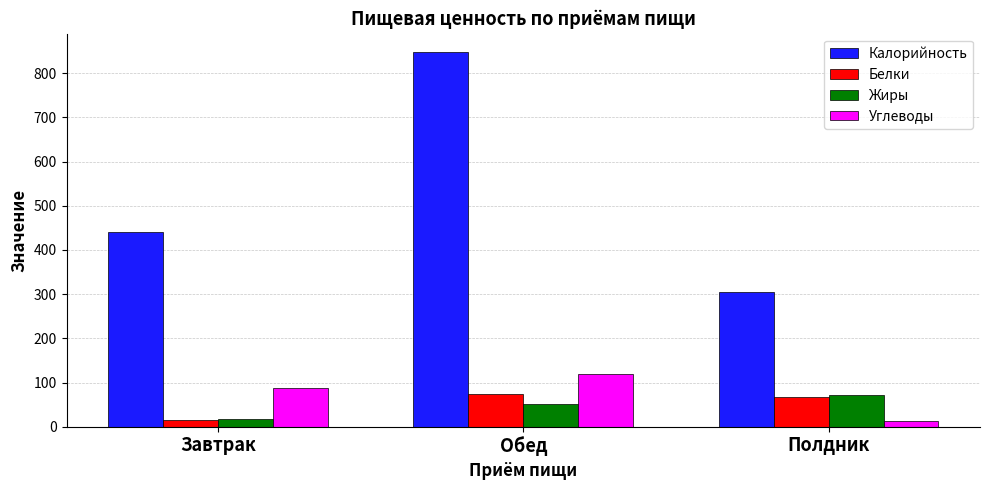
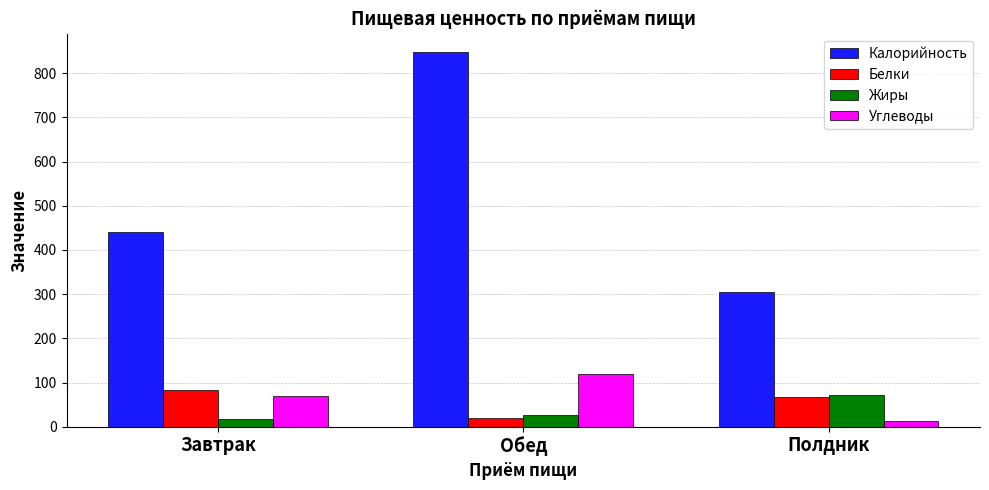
Белки, Завтрак: 20 -> 80
Углеводы, Завтрак: 90 -> 70
Белки, Обед: 70 -> 20
Жиры, Обед: 50 -> 30
